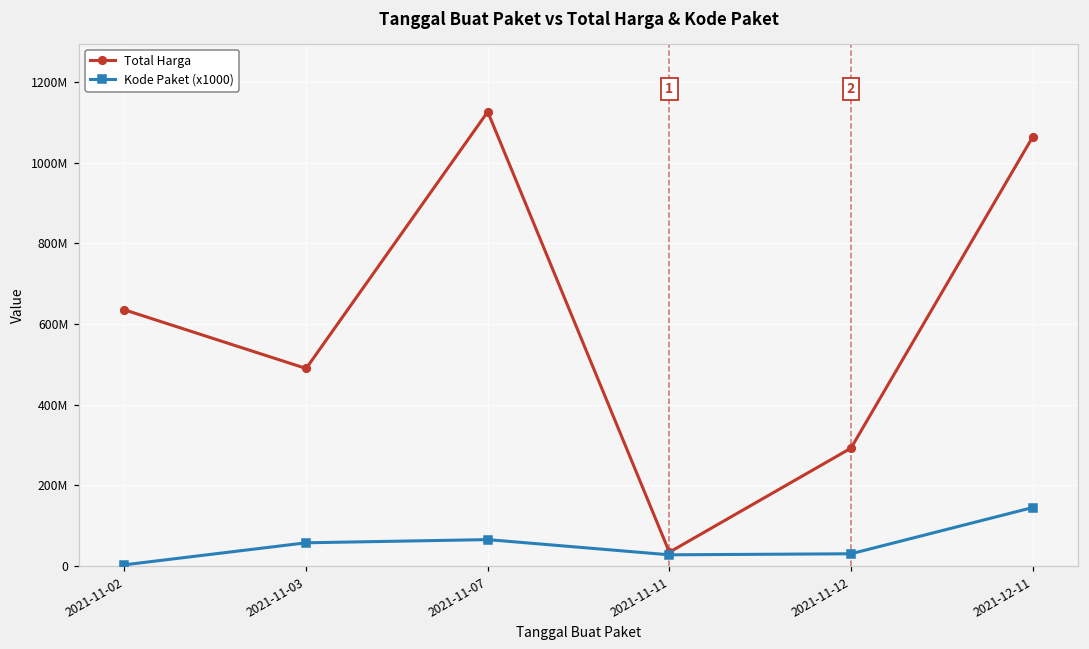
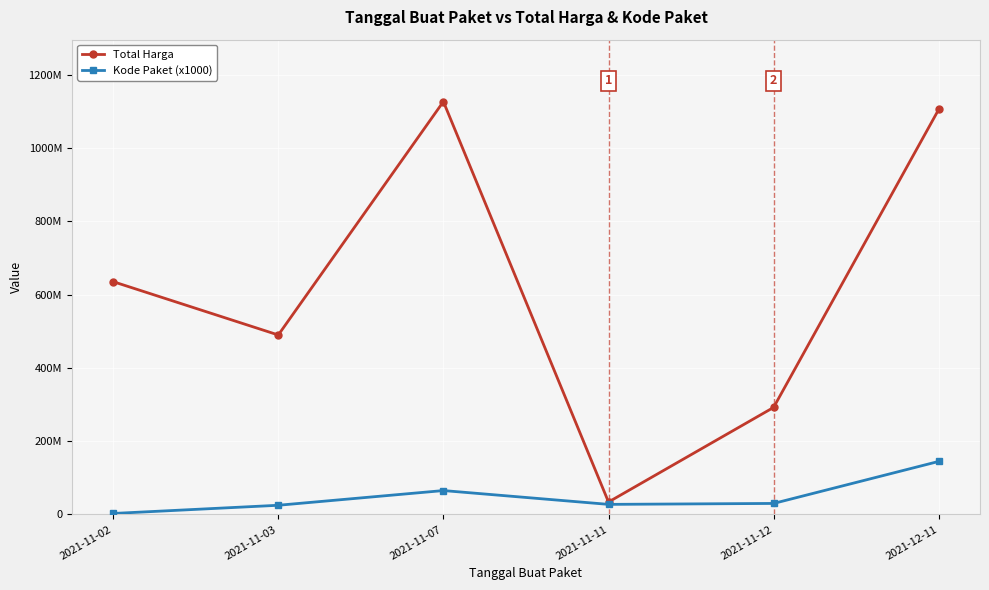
Kode Paket (x1000), 2021-11-03: 60000000 -> 30000000
Total Harga, 2021-12-11: 1060000000 -> 1110000000
